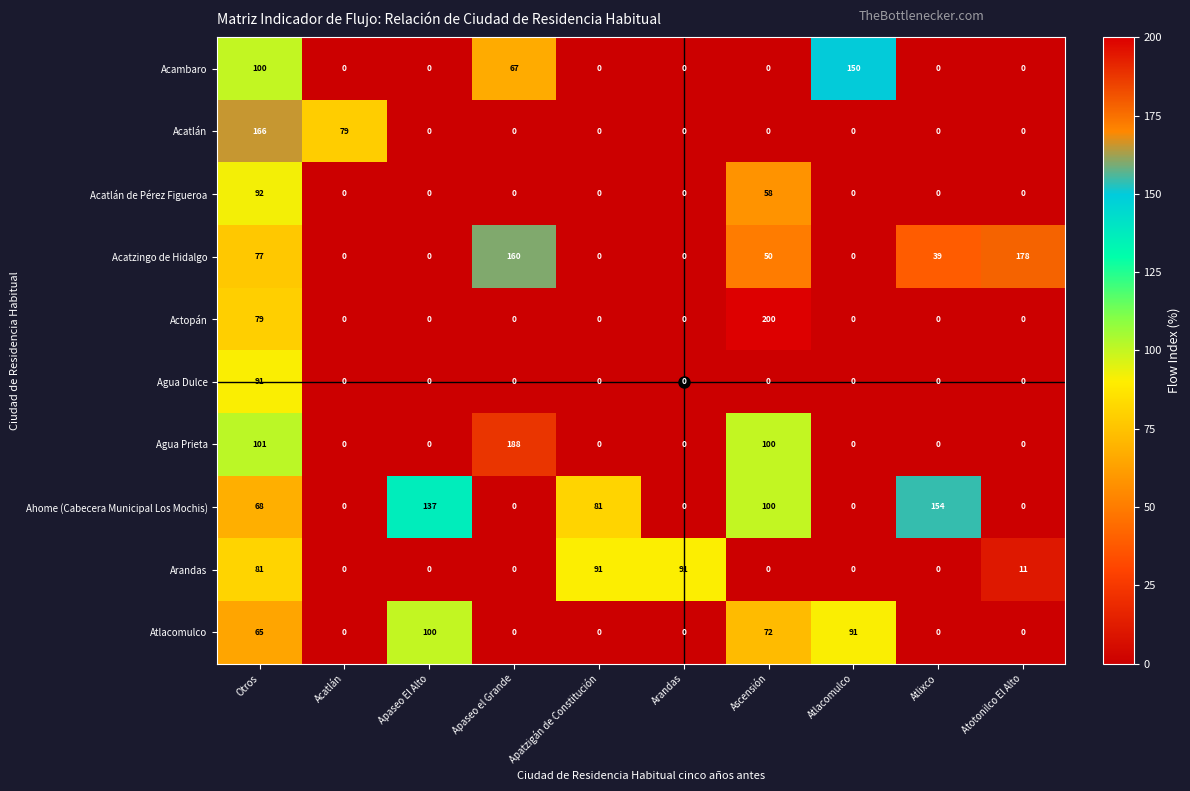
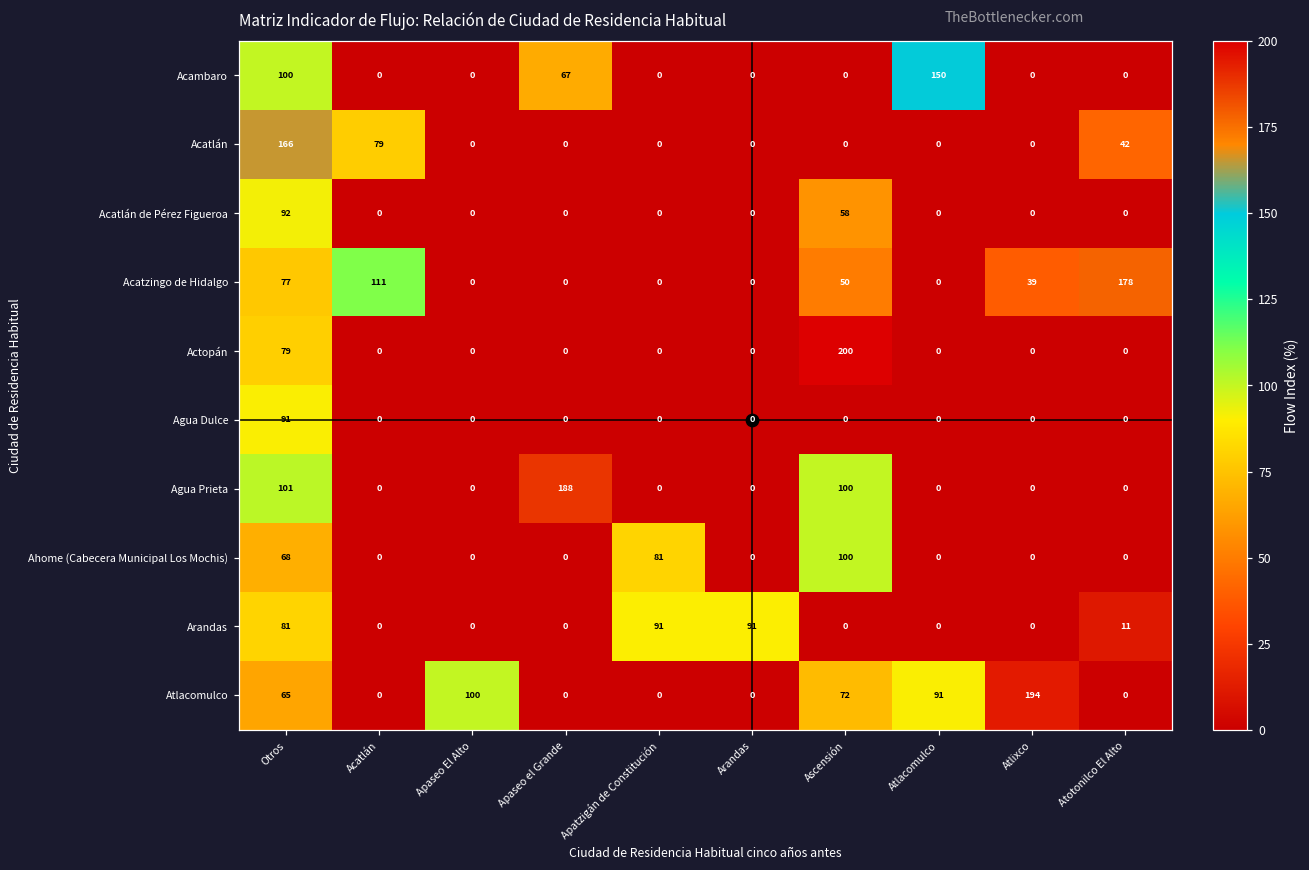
Acatlán, Atotonilco El Alto: 0 -> 42
Acatzingo de Hidalgo, Acatlán: 0 -> 111
Acatzingo de Hidalgo, Apaseo el Grande: 160 -> 0
Ahome (Cabecera Municipal Los Mochis), Apaseo El Alto: 137 -> 0
Ahome (Cabecera Municipal Los Mochis), Atlixco: 154 -> 0
Atlacomulco, Atlixco: 0 -> 194
